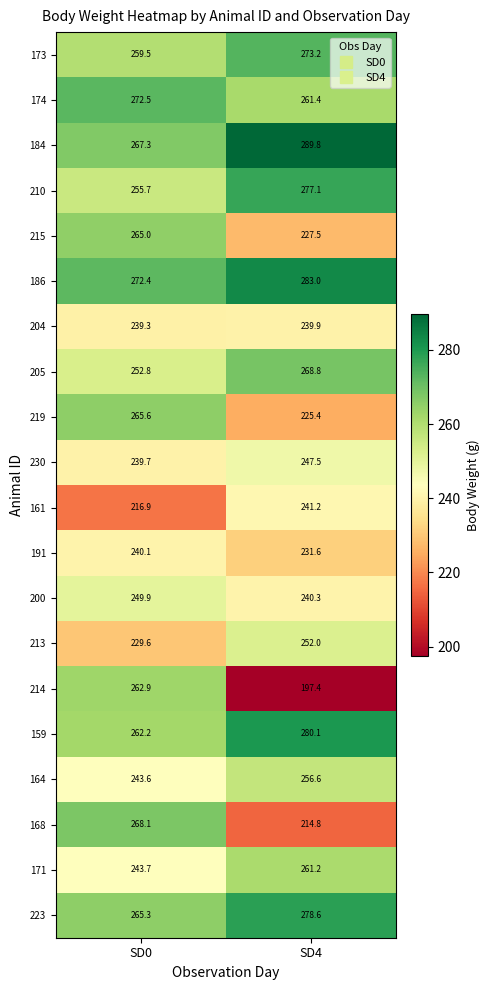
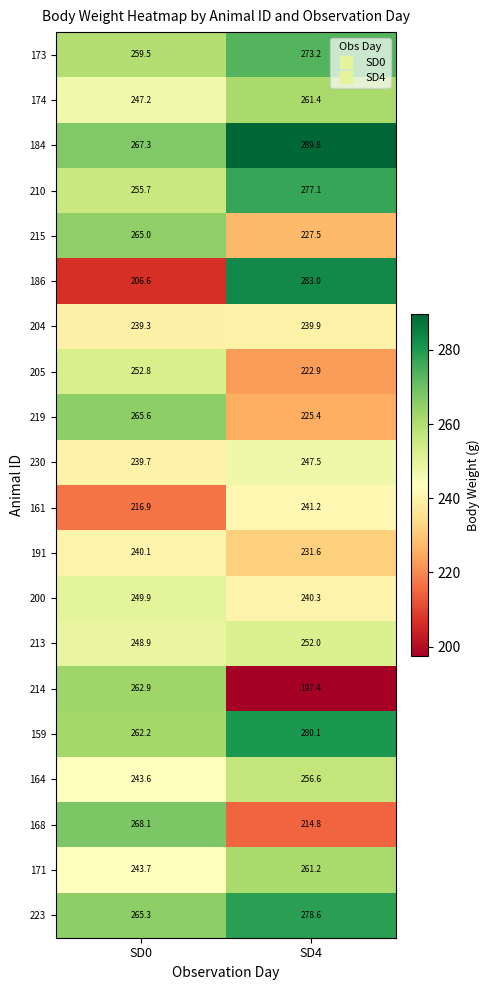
174, SD0: 272.5 -> 247.2
186, SD0: 272.4 -> 206.6
205, SD4: 268.8 -> 222.9
213, SD0: 229.6 -> 248.9
